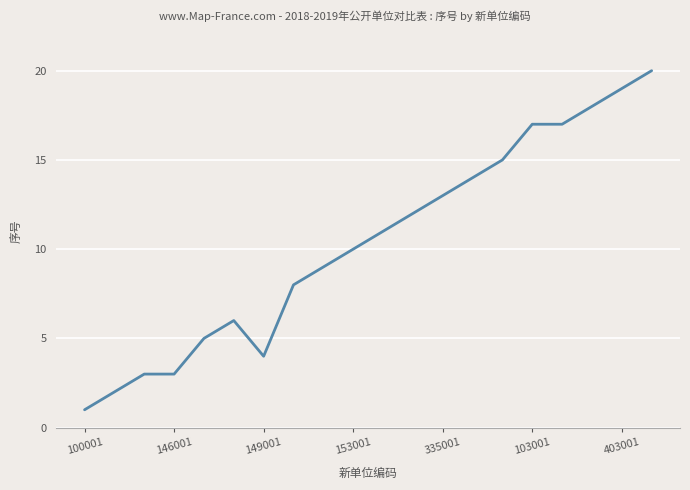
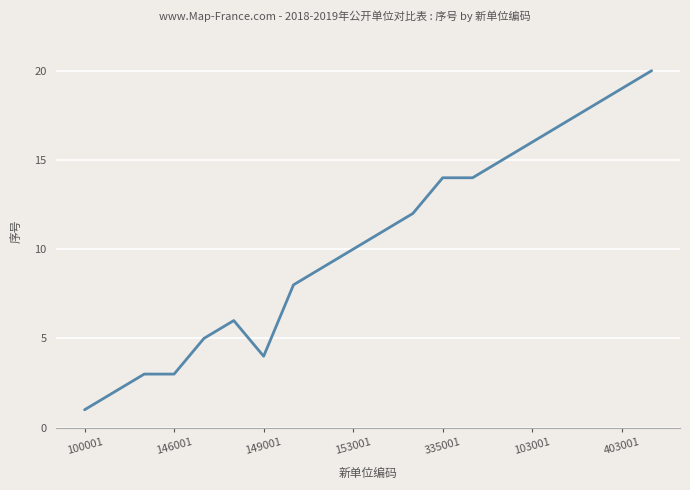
335001: 13 -> 14
103001: 17 -> 16
